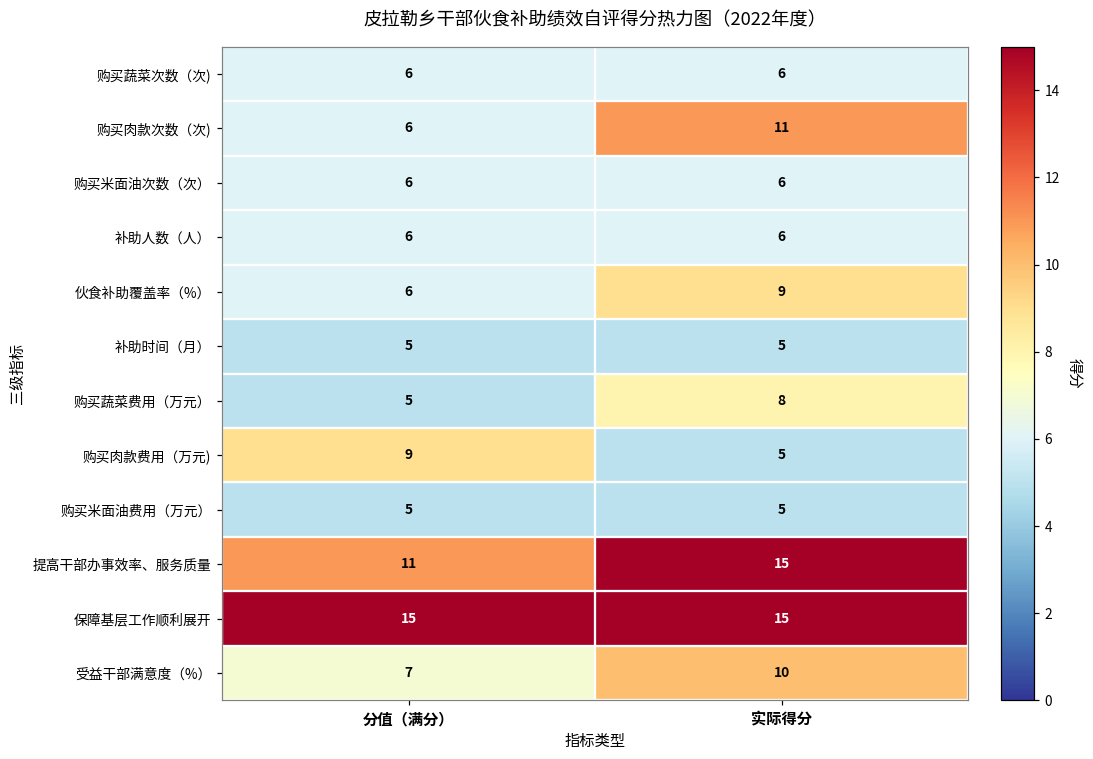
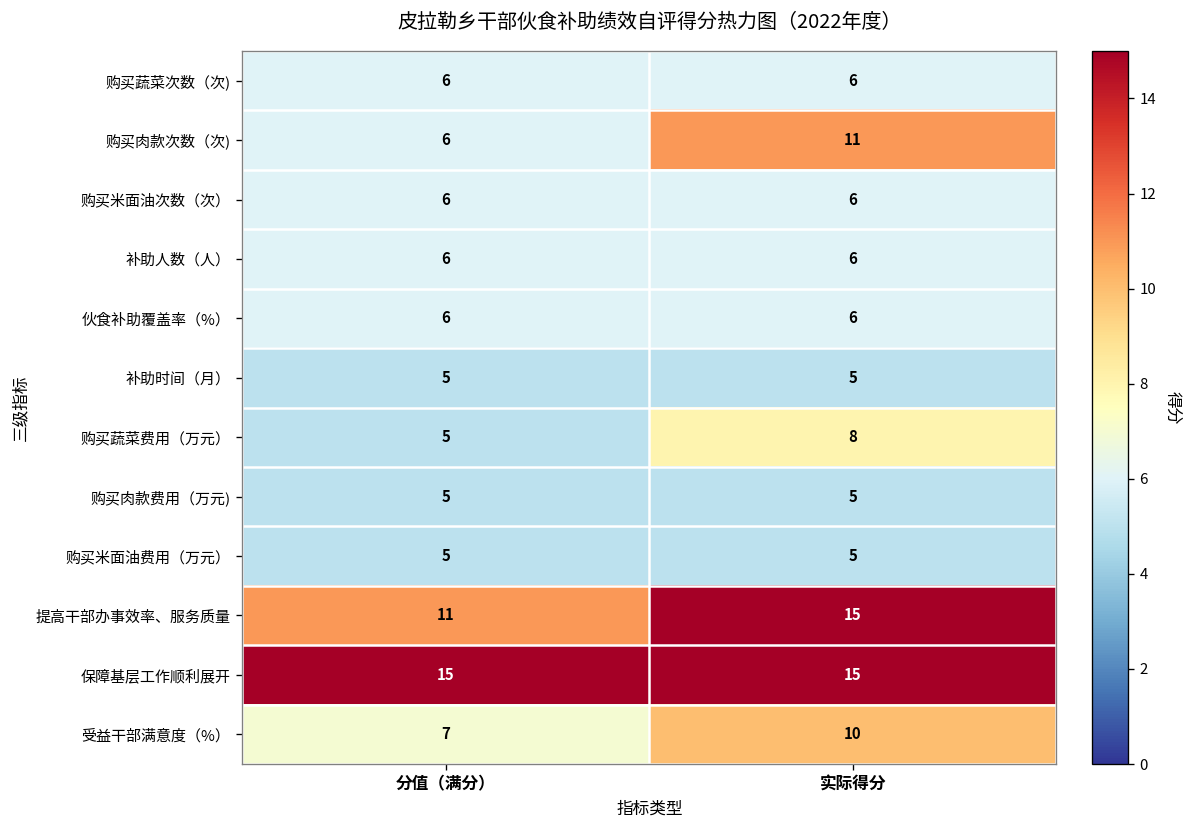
伙食补助覆盖率（%）, 实际得分: 9 -> 6
购买肉款费用（万元), 分值（满分）: 9 -> 5
